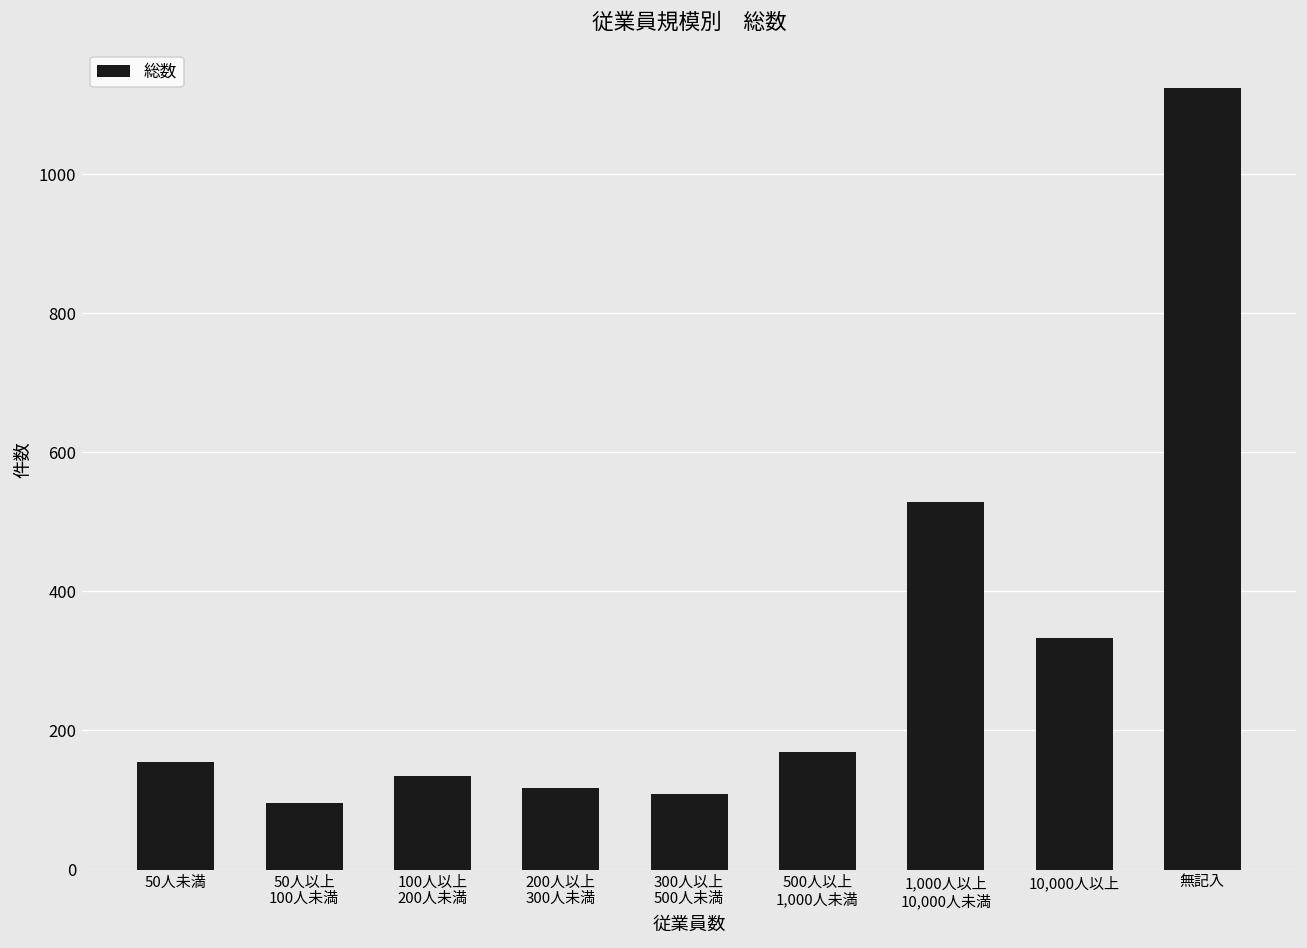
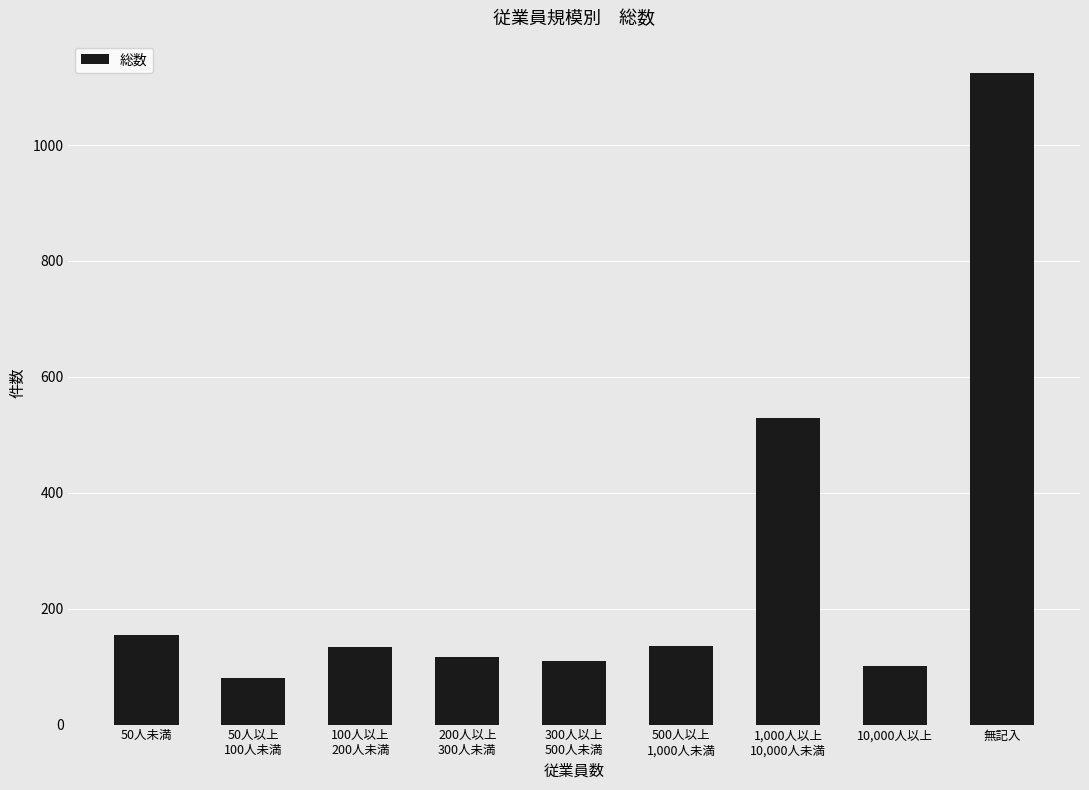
50人以上 100人未満: 100 -> 80
500人以上 1,000人未満: 170 -> 140
10,000人以上: 330 -> 100
